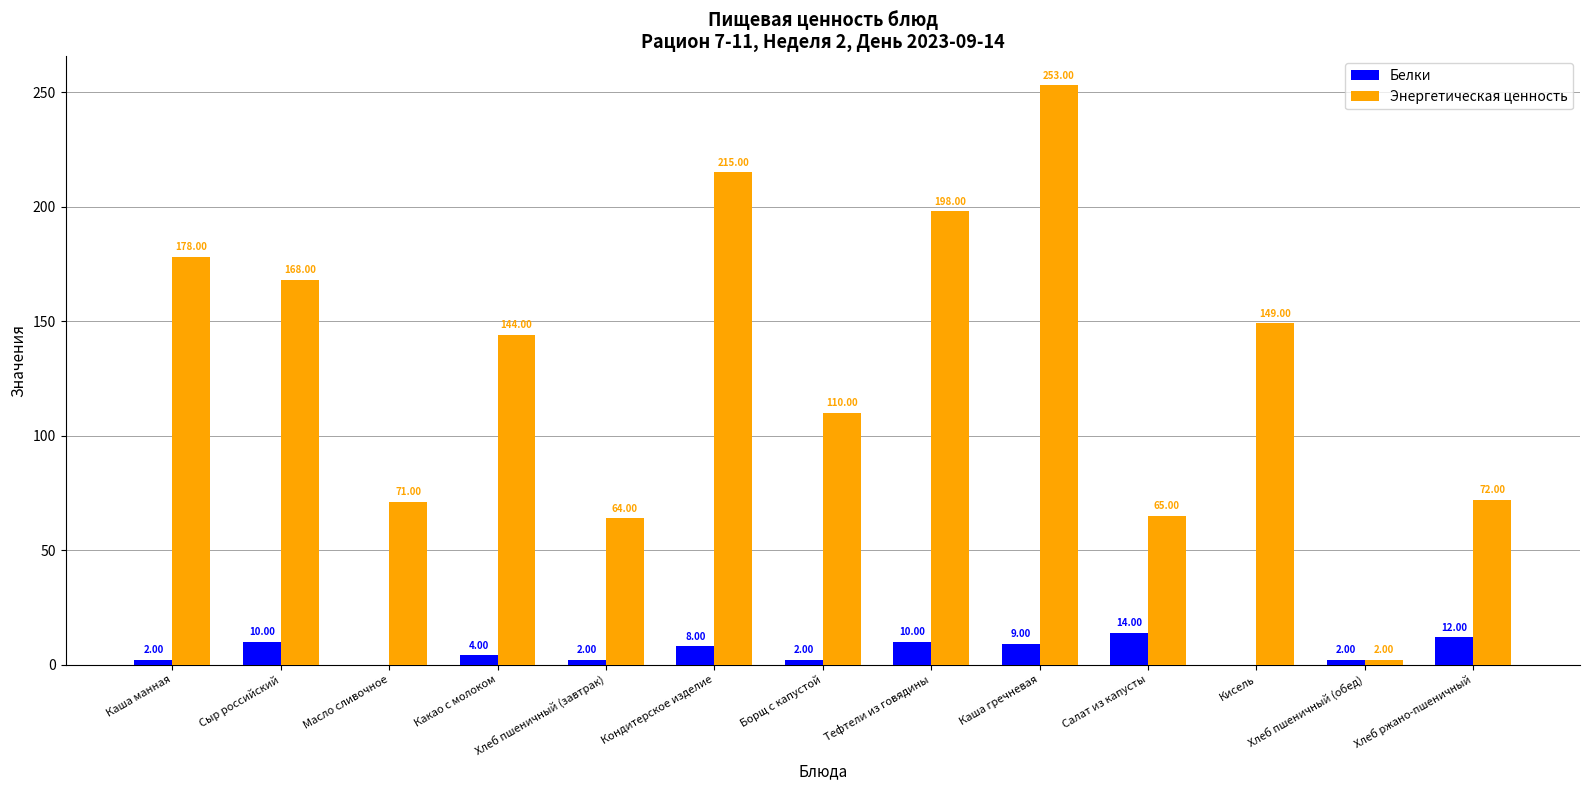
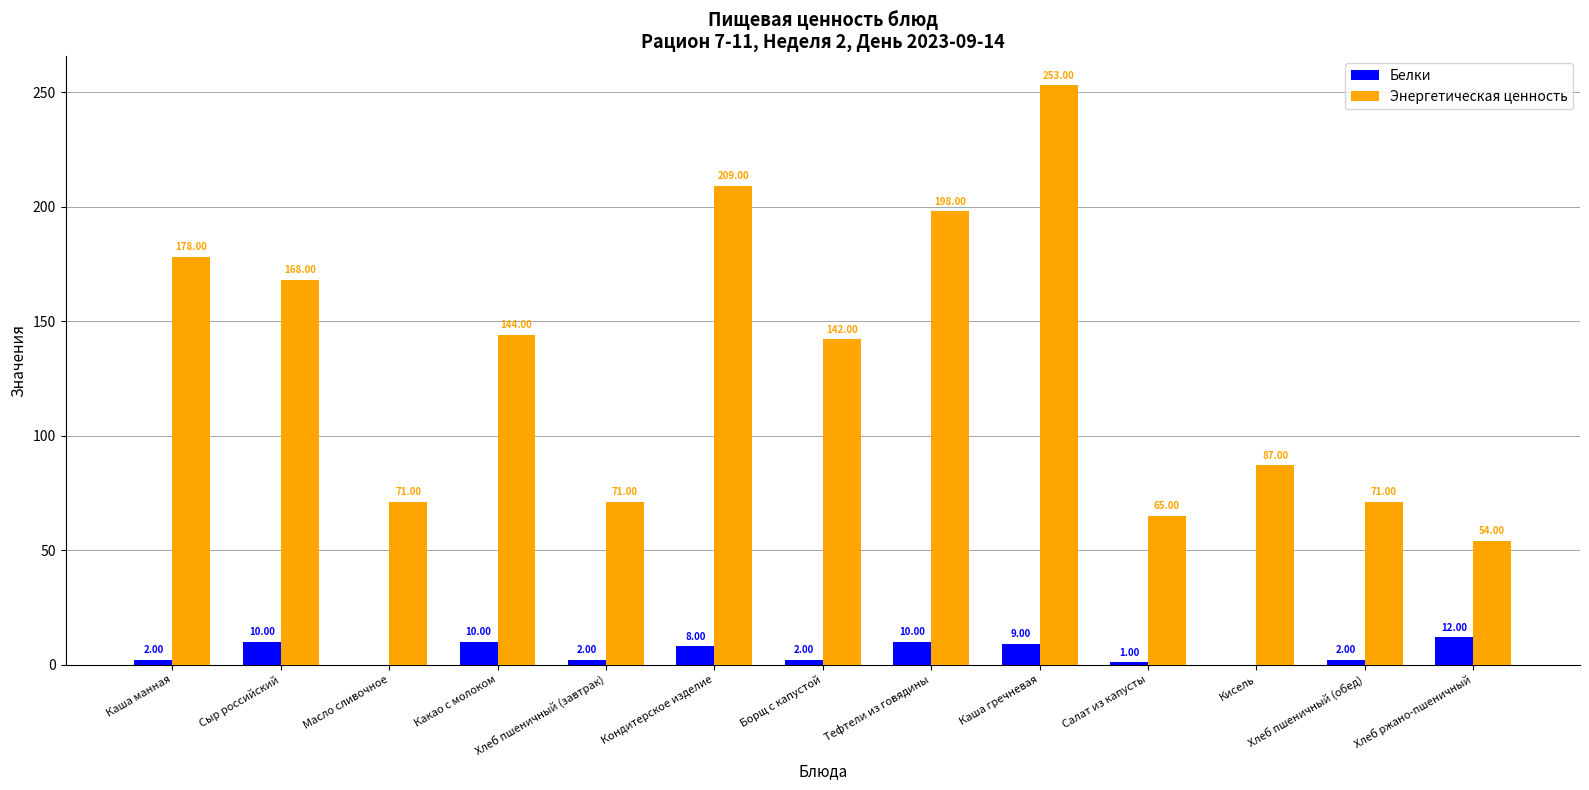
Белки, Какао с молоком: 4.00 -> 10.00
Энергетическая ценность, Хлеб пшеничный (завтрак): 64.00 -> 71.00
Энергетическая ценность, Кондитерское изделие: 215.00 -> 209.00
Энергетическая ценность, Борщ с капустой: 110.00 -> 142.00
Белки, Салат из капусты: 14.00 -> 1.00
Энергетическая ценность, Кисель: 149.00 -> 87.00
Энергетическая ценность, Хлеб пшеничный (обед): 2.00 -> 71.00
Энергетическая ценность, Хлеб ржано-пшеничный: 72.00 -> 54.00
